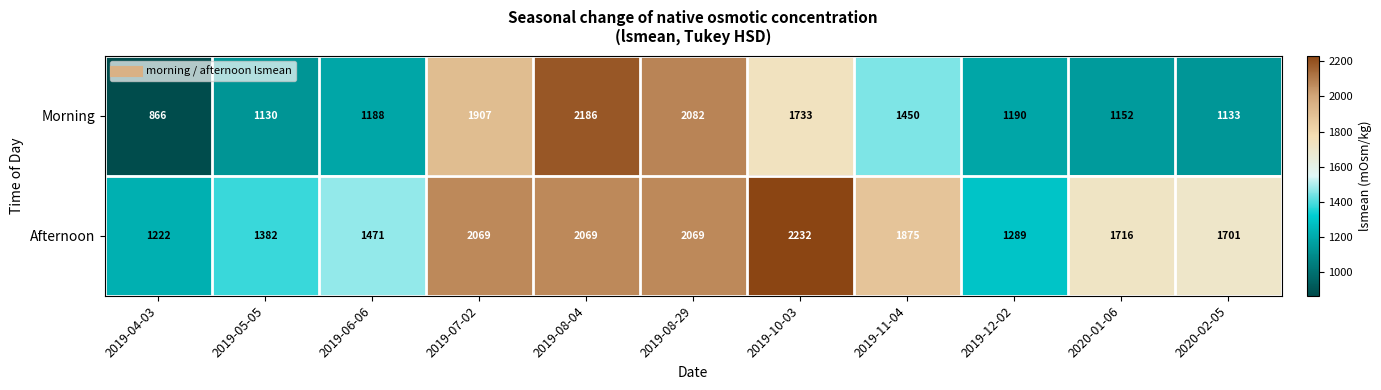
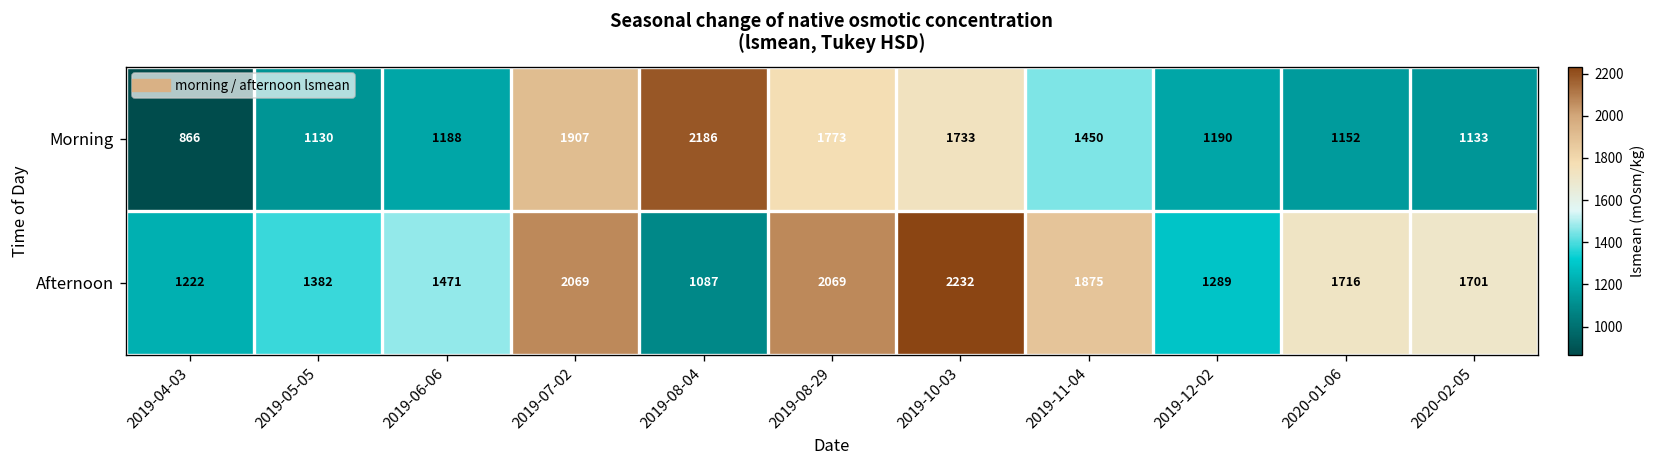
Morning, 2019-08-29: 2082 -> 1773
Afternoon, 2019-08-04: 2069 -> 1087
